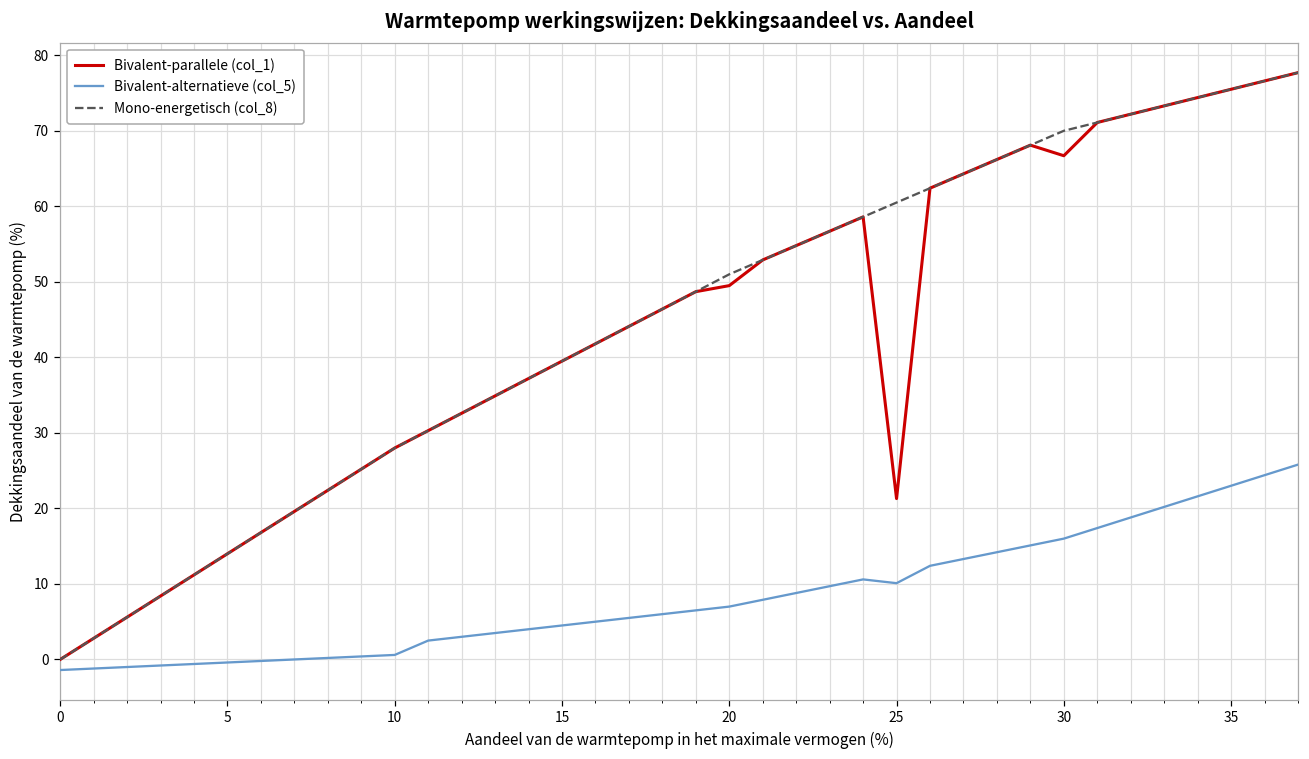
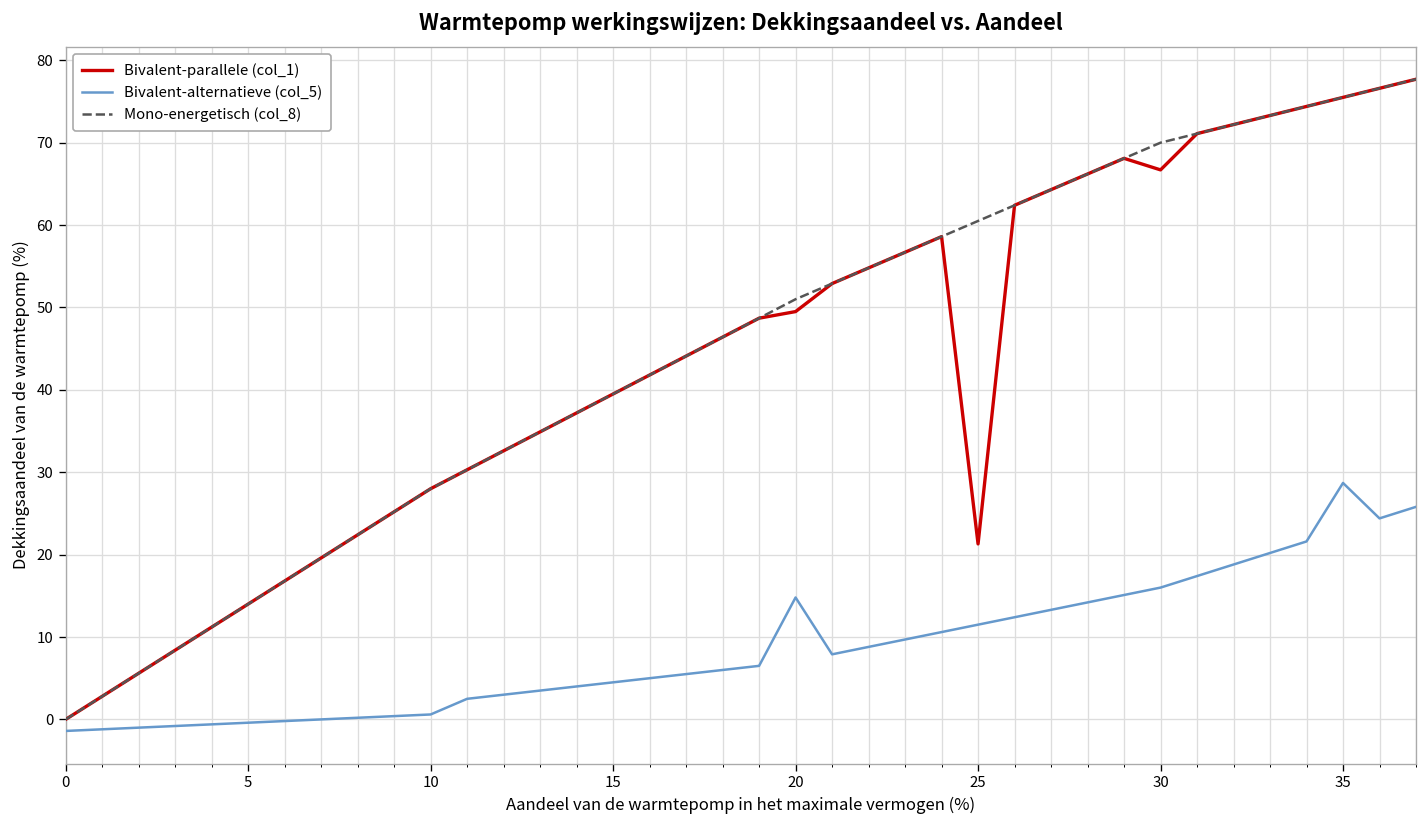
Bivalent-alternatieve (col_5), 20: 7 -> 15
Bivalent-alternatieve (col_5), 25: 10 -> 12
Bivalent-alternatieve (col_5), 35: 23 -> 29
